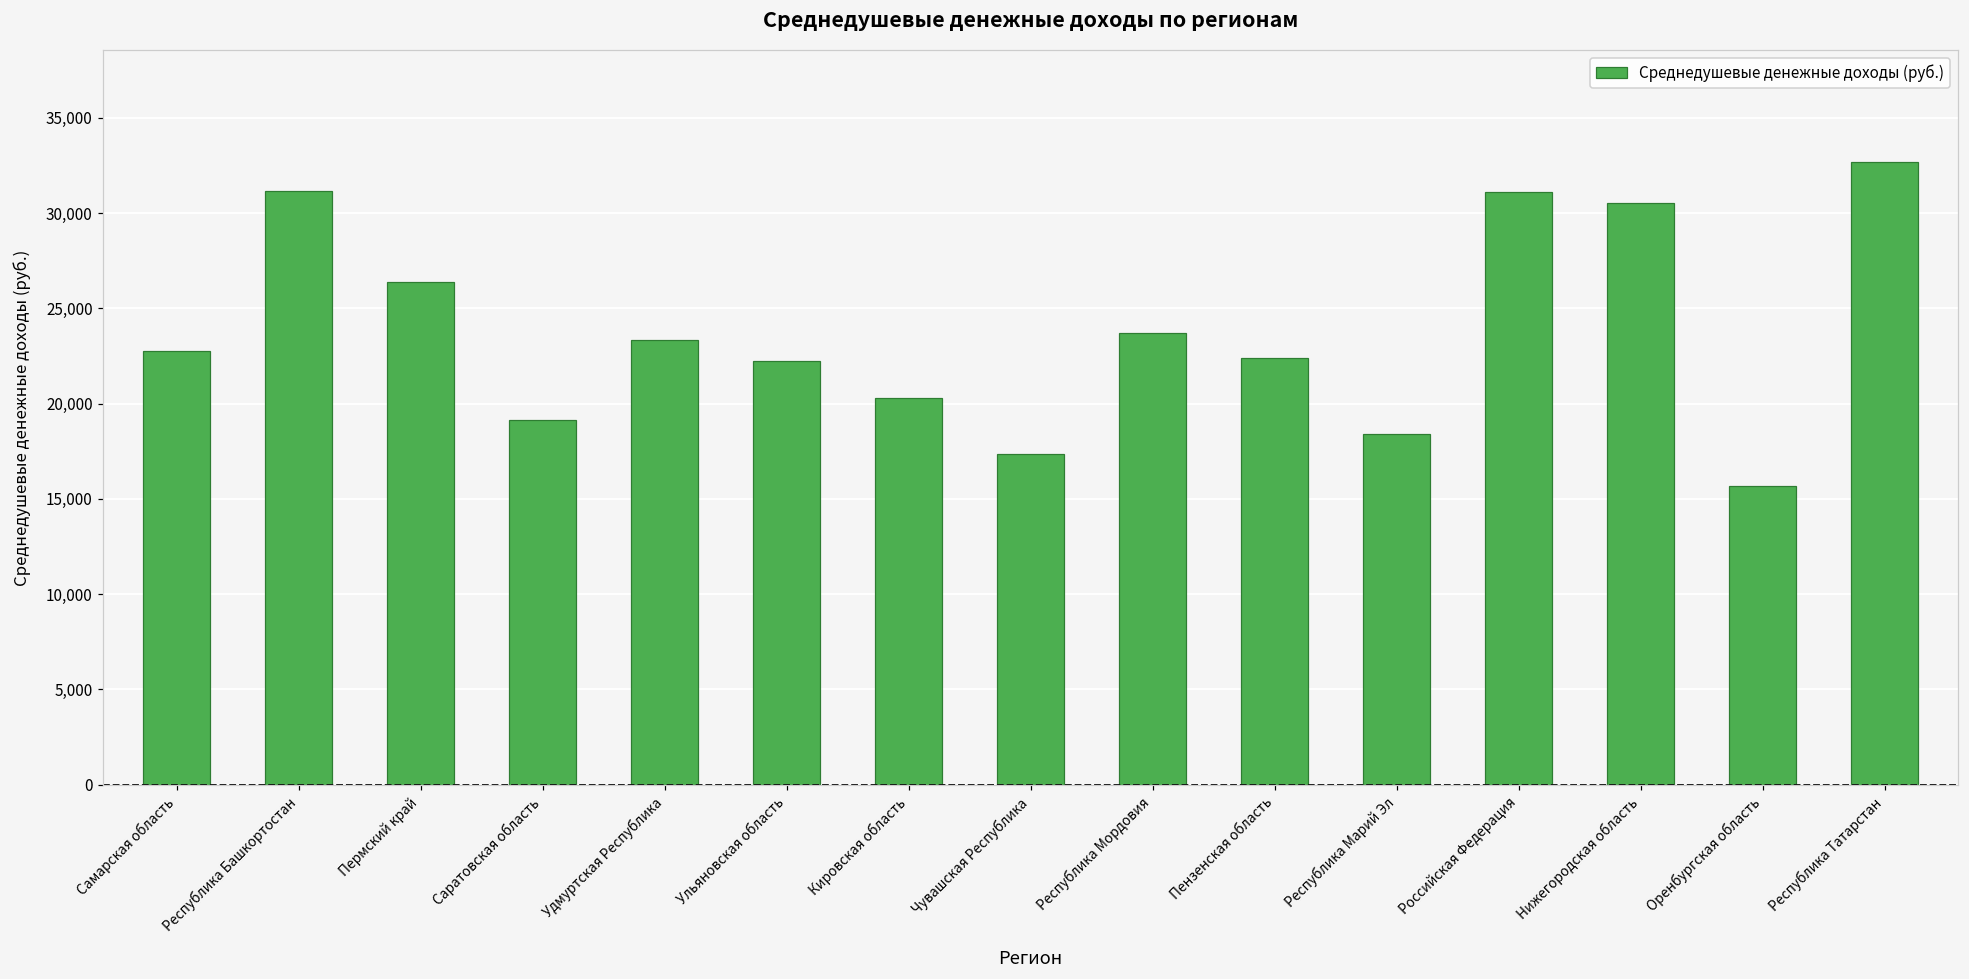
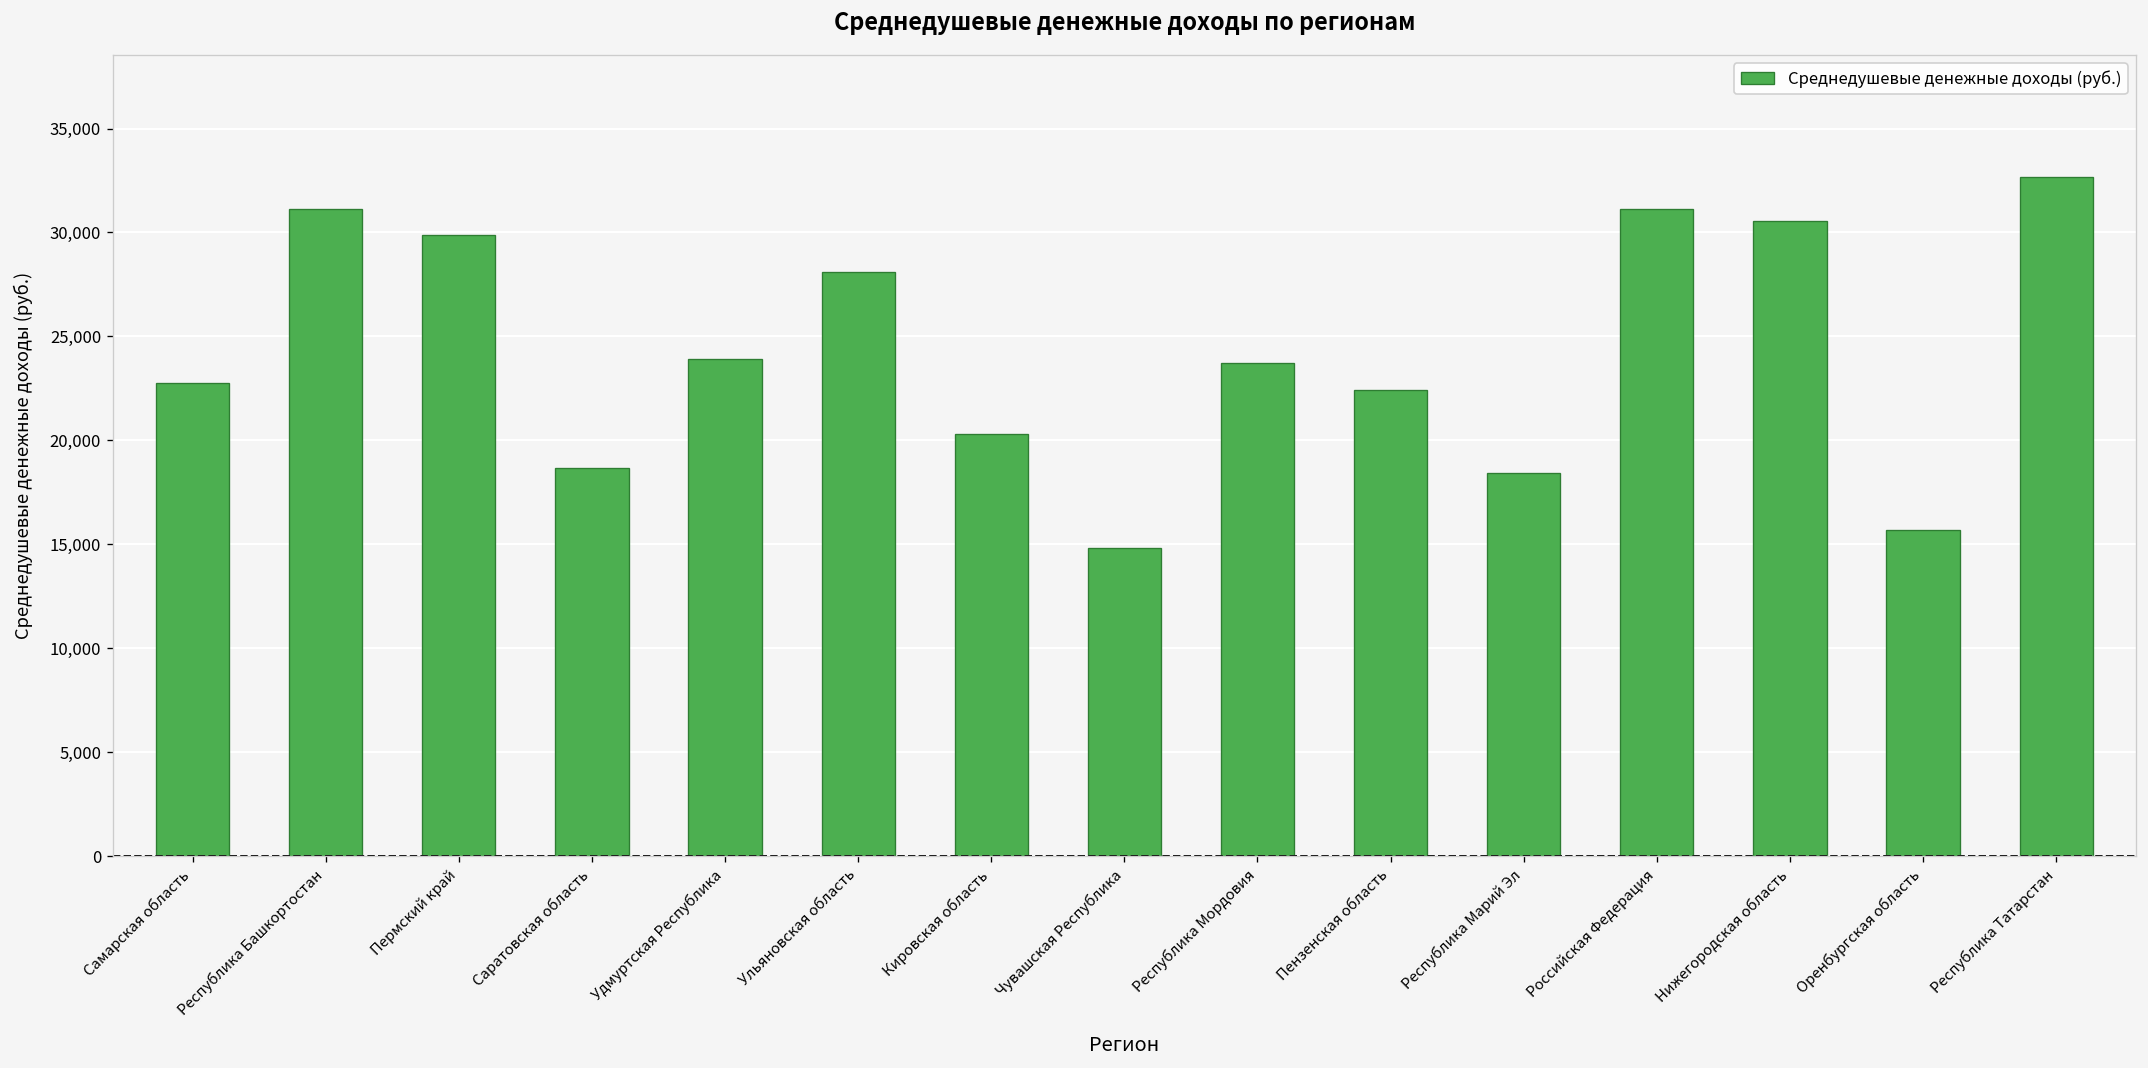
Пермский край: 26,400 -> 29,900
Саратовская область: 19,100 -> 18,700
Удмуртская Республика: 23,400 -> 23,900
Ульяновская область: 22,200 -> 28,100
Чувашская Республика: 17,400 -> 14,800
